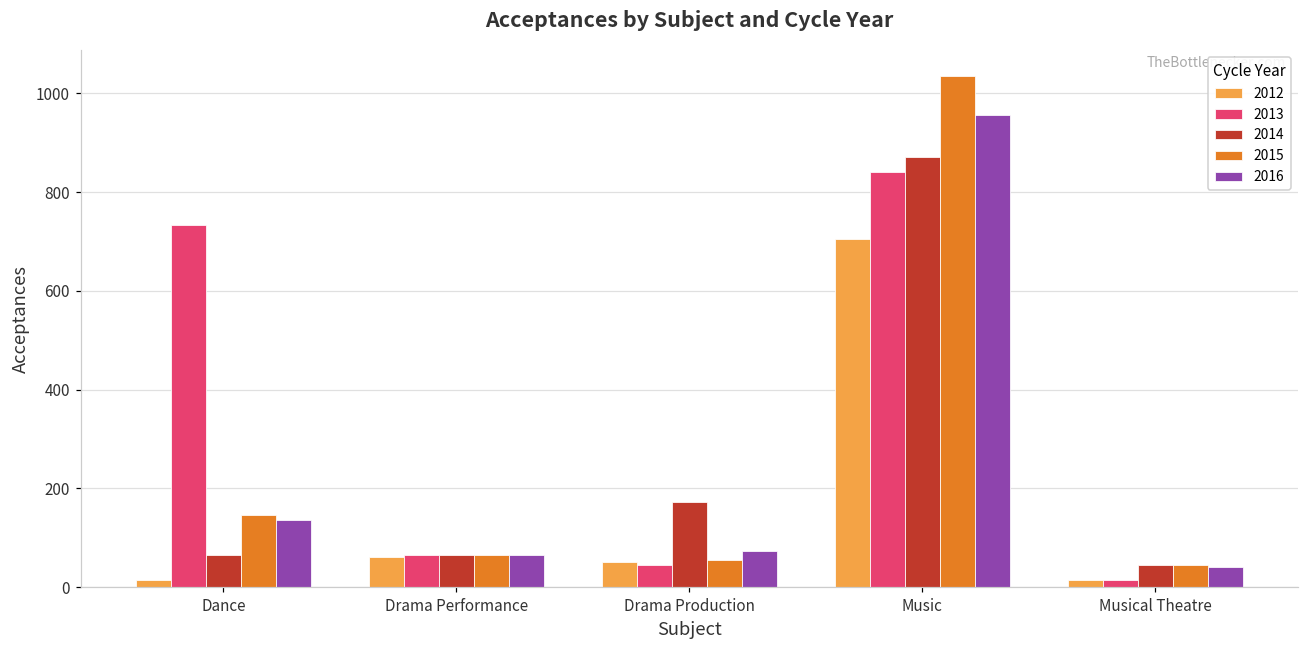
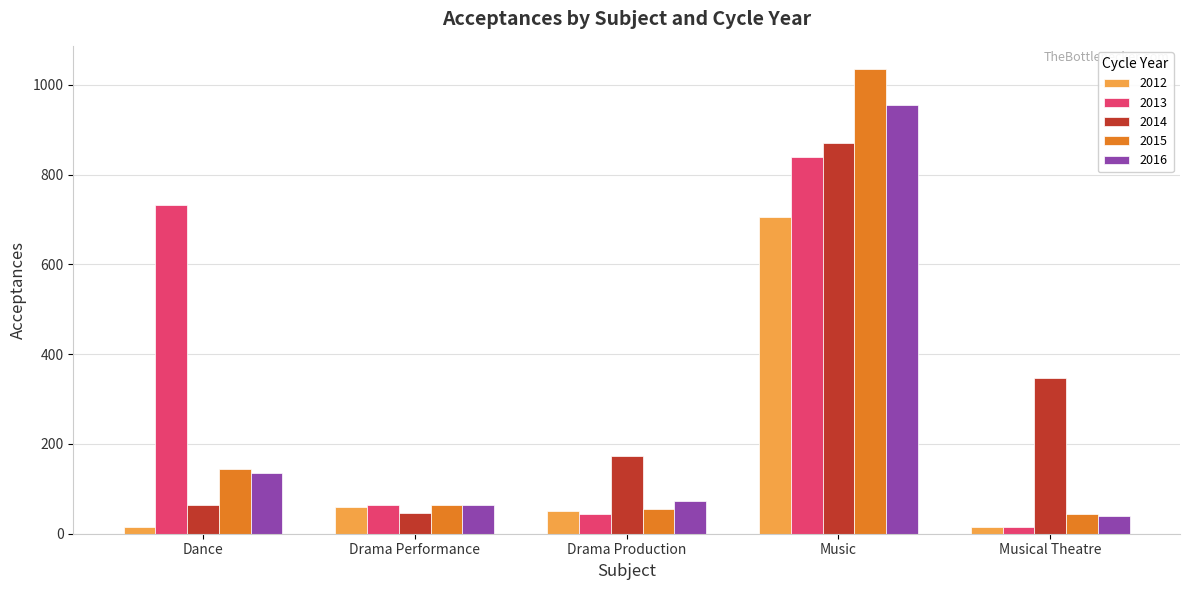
2014, Drama Performance: 70 -> 50
2014, Musical Theatre: 50 -> 350
